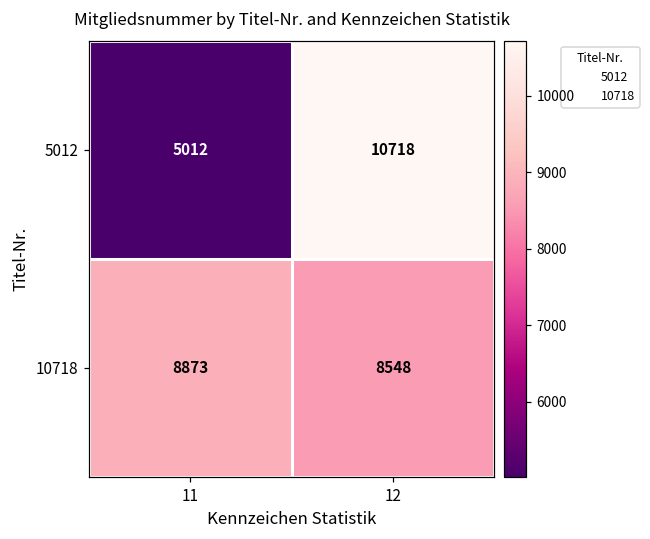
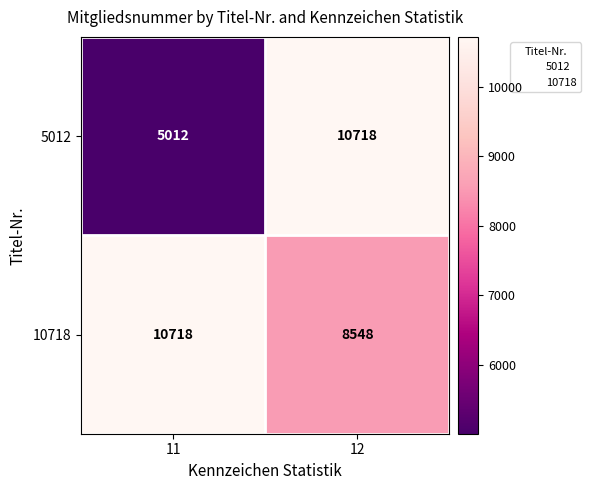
10718, 11: 8873 -> 10718
